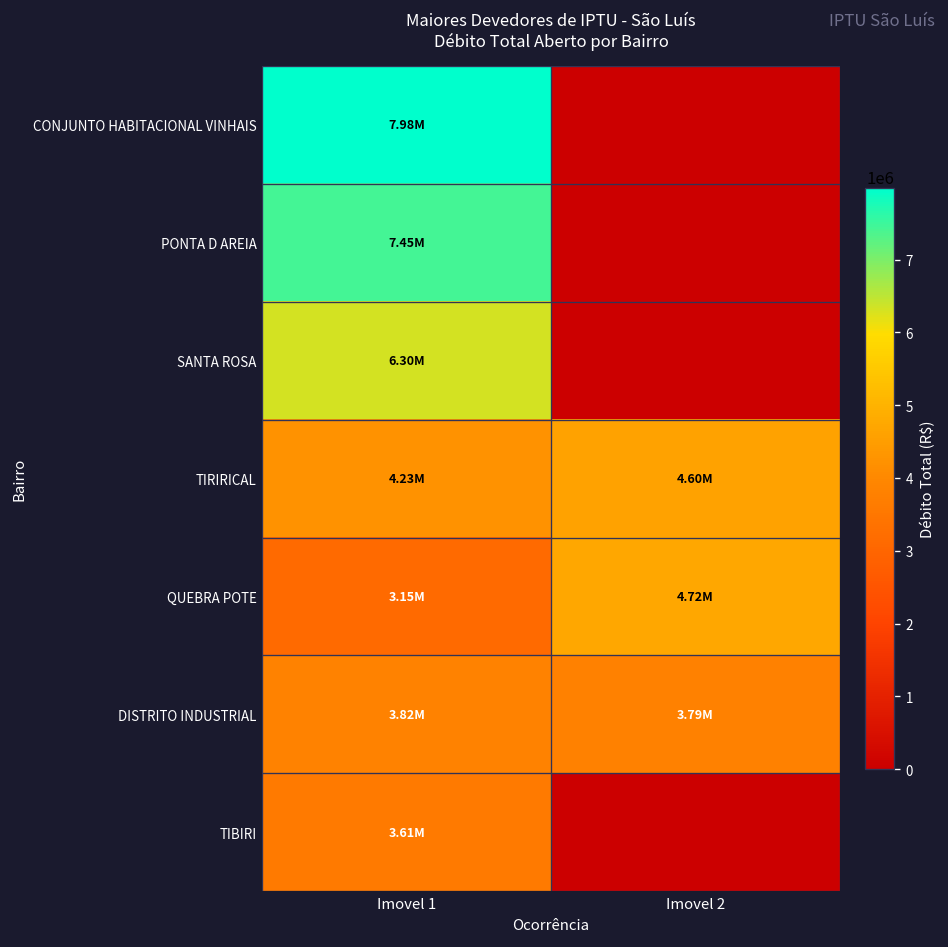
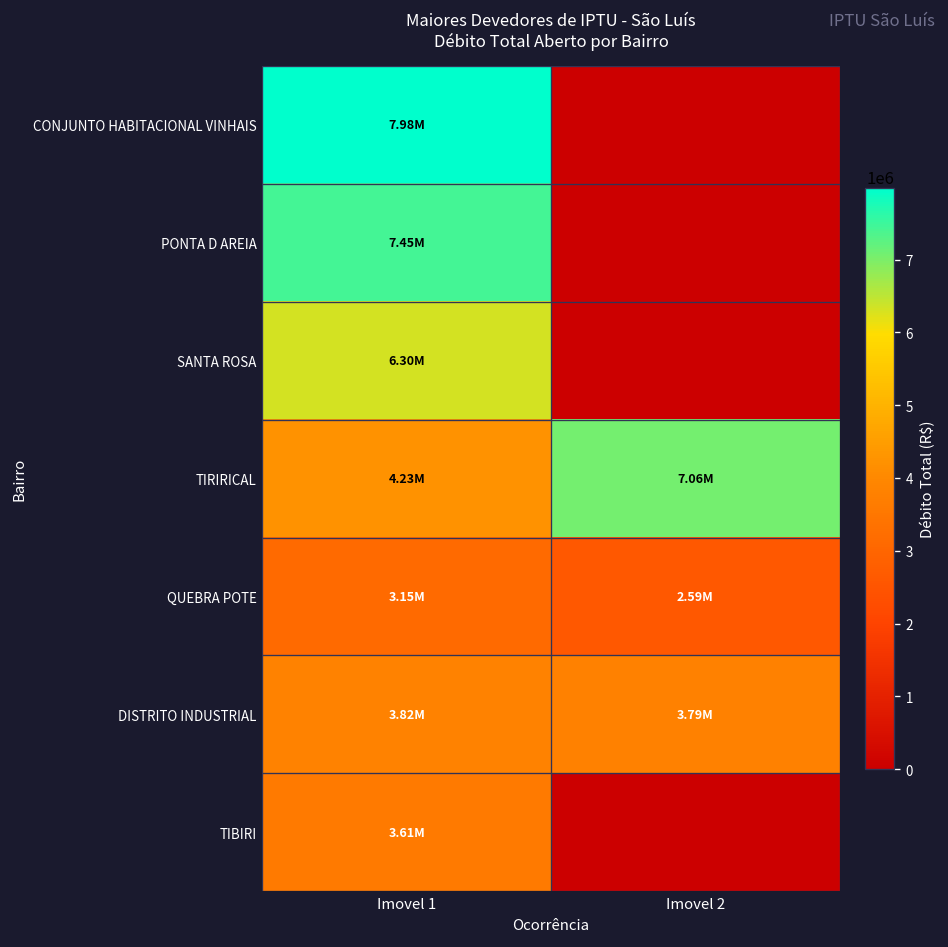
TIRIRICAL, Imovel 2: 4.60M -> 7.06M
QUEBRA POTE, Imovel 2: 4.72M -> 2.59M
